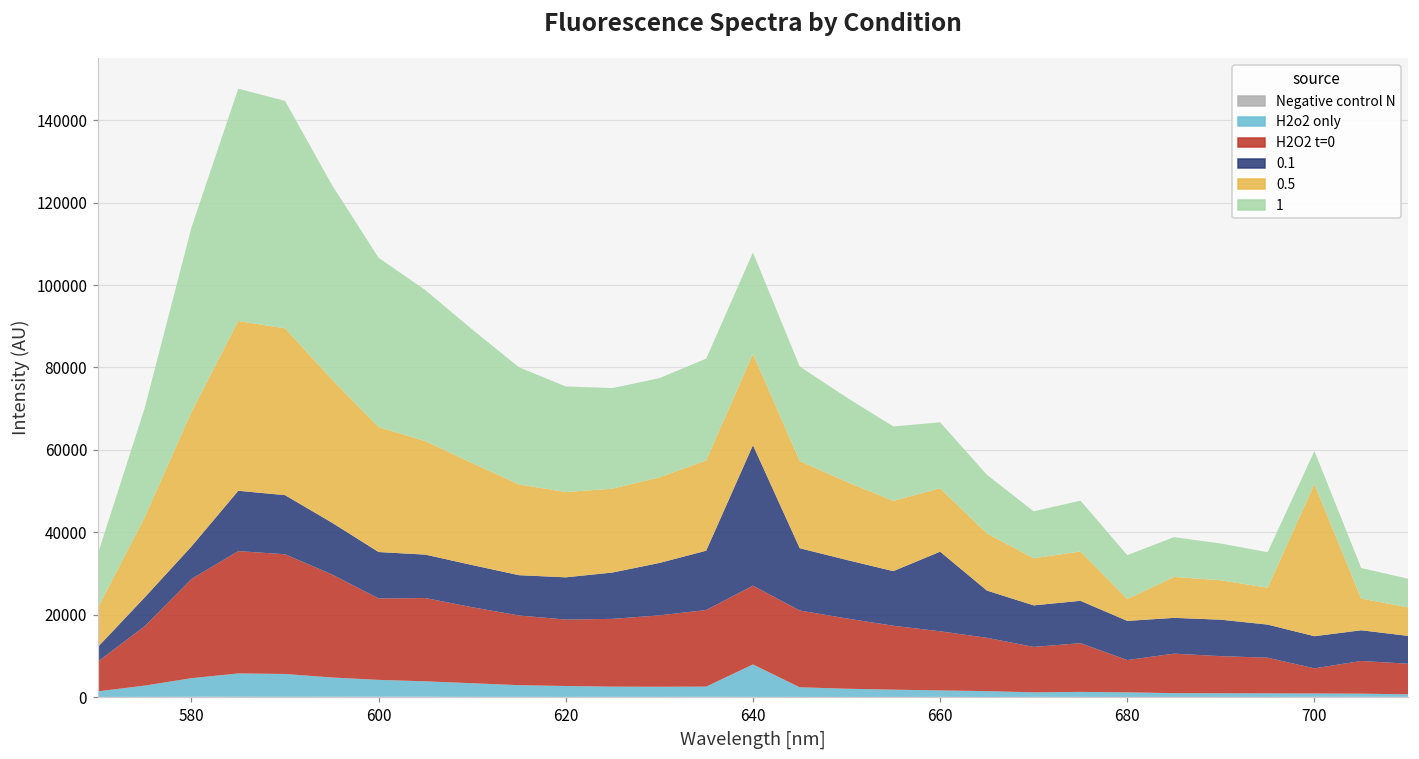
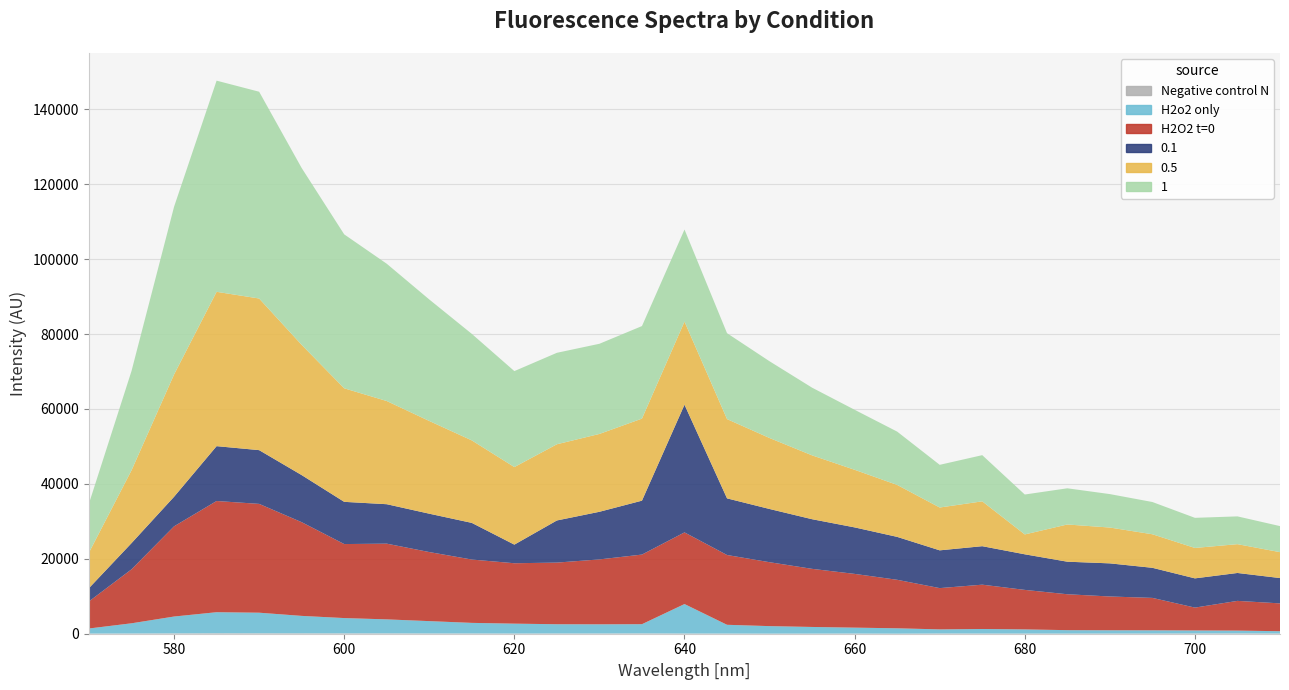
0.1, 620: 10000 -> 5000
0.1, 660: 19000 -> 12000
H2O2 t=0, 680: 8000 -> 11000
0.5, 700: 37000 -> 8000
